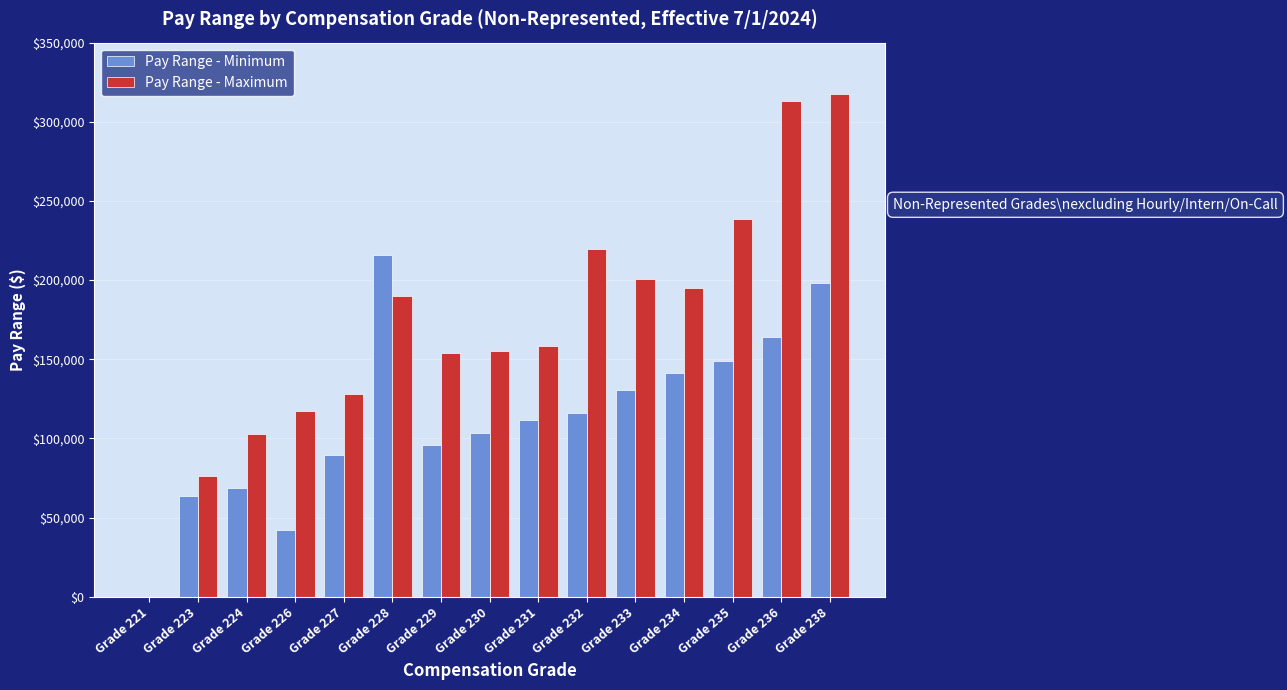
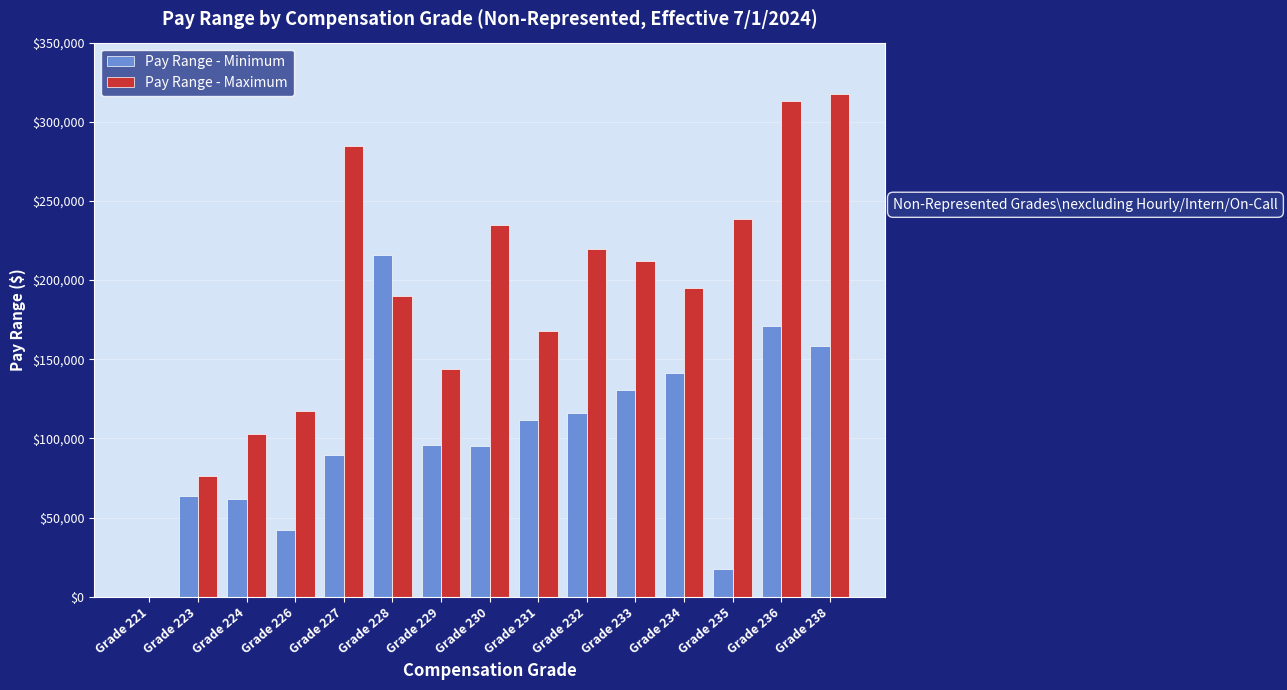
Pay Range - Minimum, Grade 224: $68,000 -> $62,000
Pay Range - Maximum, Grade 227: $128,000 -> $285,000
Pay Range - Maximum, Grade 229: $154,000 -> $144,000
Pay Range - Minimum, Grade 230: $104,000 -> $95,000
Pay Range - Maximum, Grade 230: $155,000 -> $235,000
Pay Range - Maximum, Grade 231: $159,000 -> $168,000
Pay Range - Maximum, Grade 233: $201,000 -> $212,000
Pay Range - Minimum, Grade 235: $149,000 -> $18,000
Pay Range - Minimum, Grade 236: $164,000 -> $171,000
Pay Range - Minimum, Grade 238: $198,000 -> $158,000
